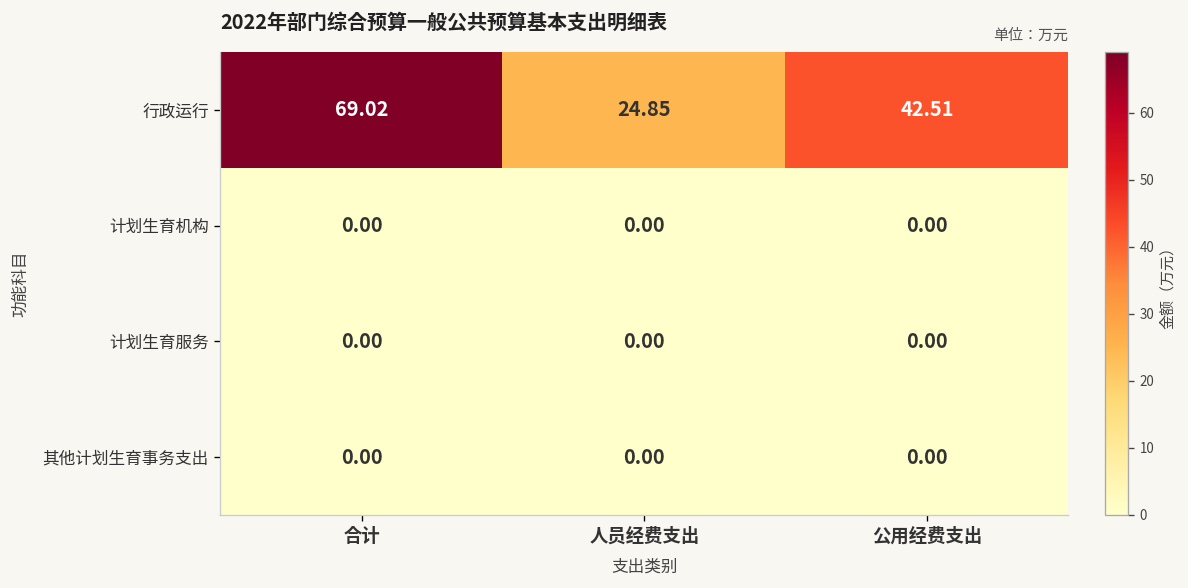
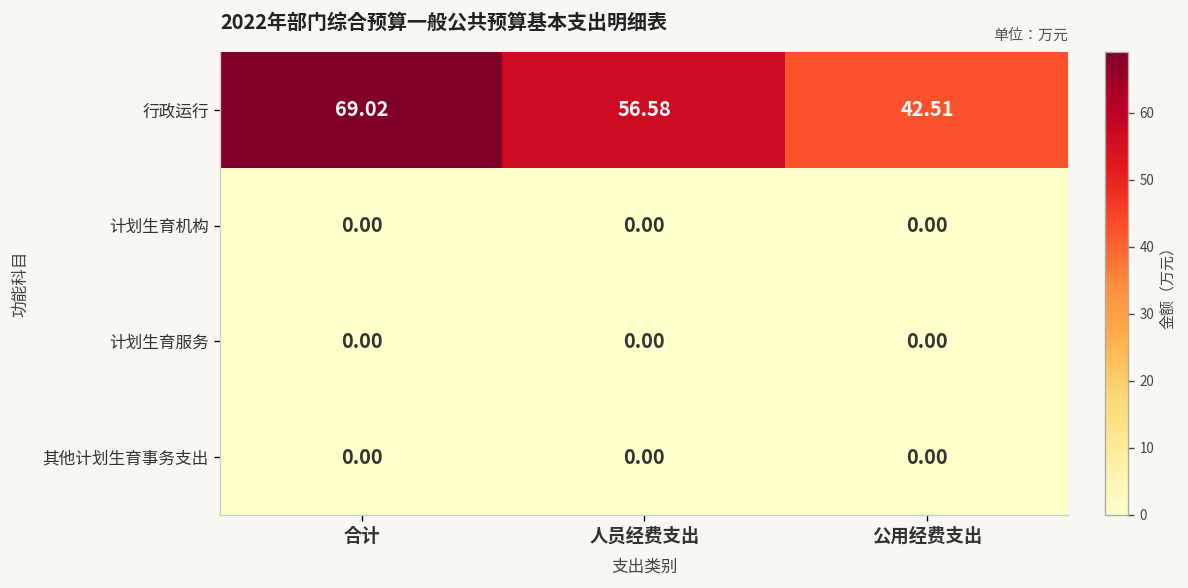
行政运行, 人员经费支出: 24.85 -> 56.58
